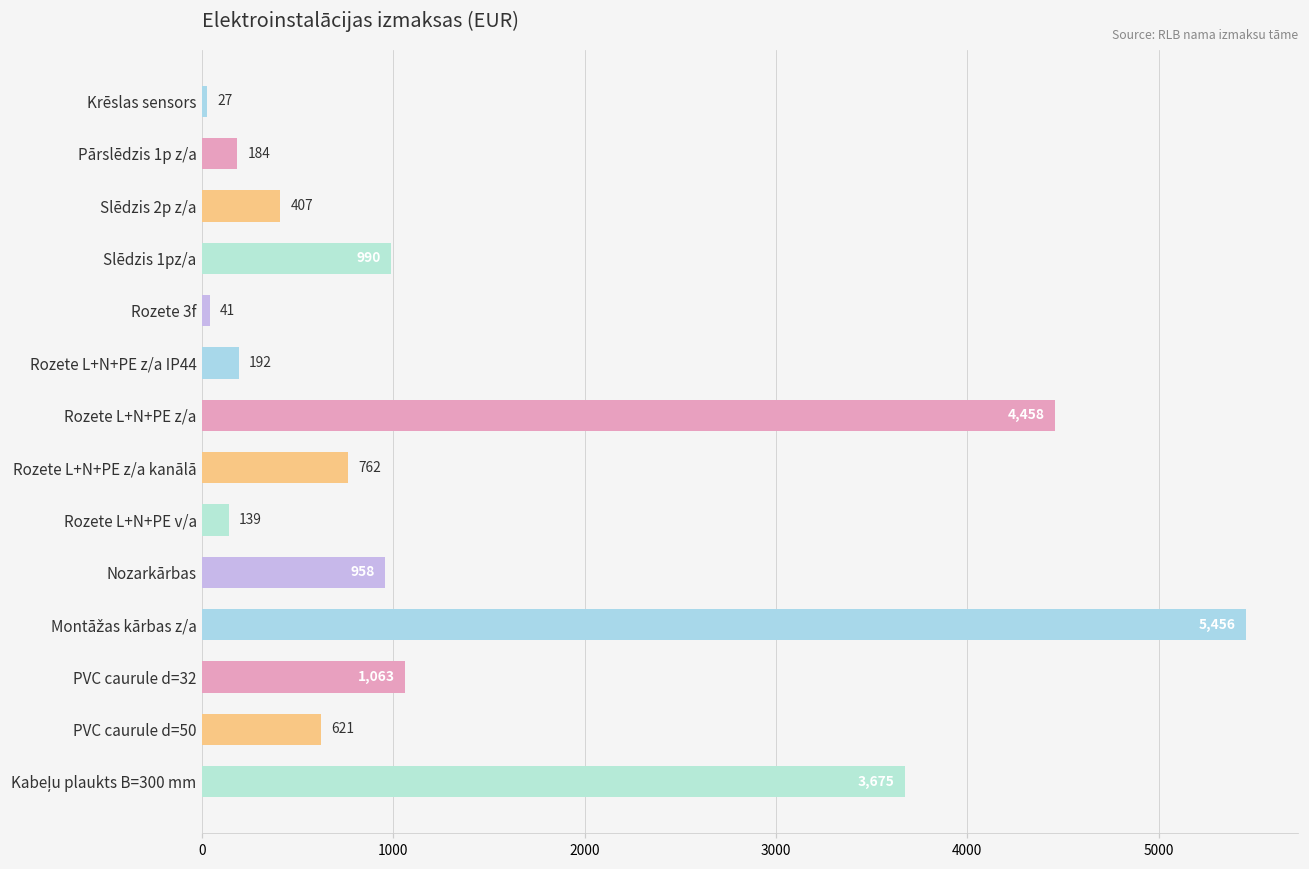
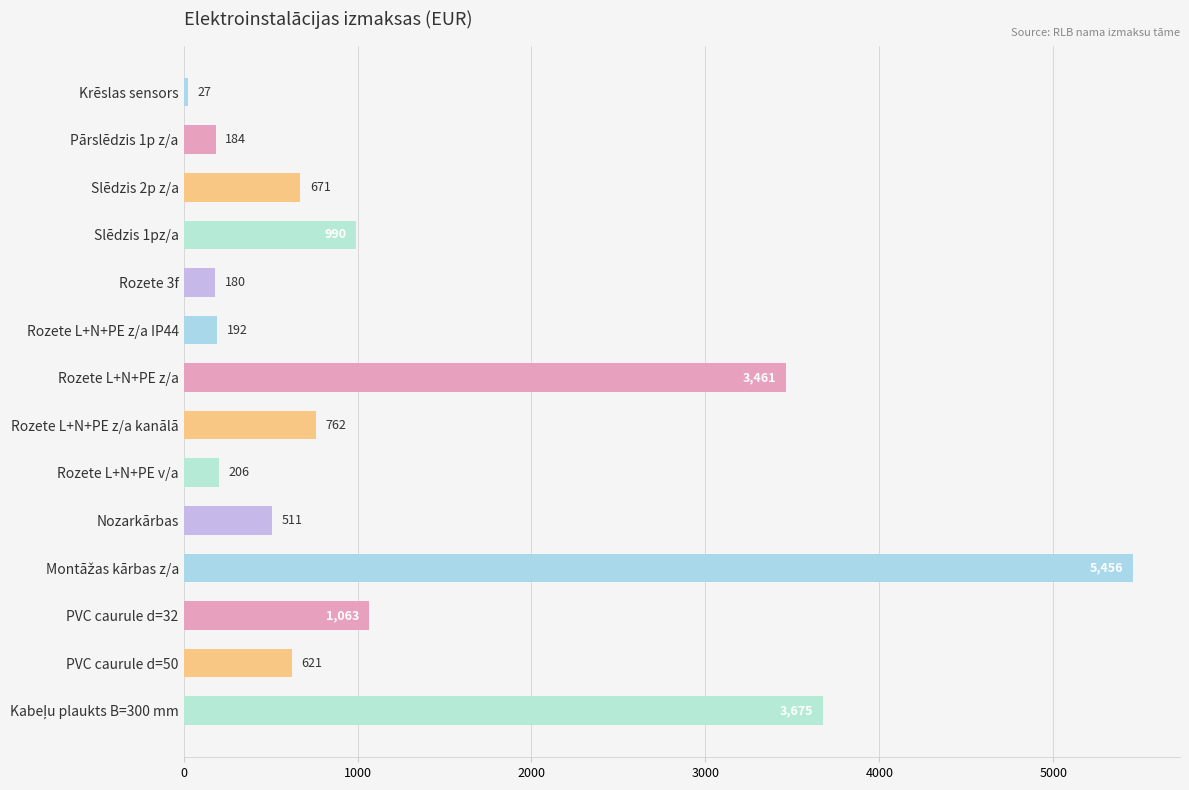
Slēdzis 2p z/a: 407 -> 671
Rozete 3f: 41 -> 180
Rozete L+N+PE z/a: 4,458 -> 3,461
Rozete L+N+PE v/a: 139 -> 206
Nozarkārbas: 958 -> 511
